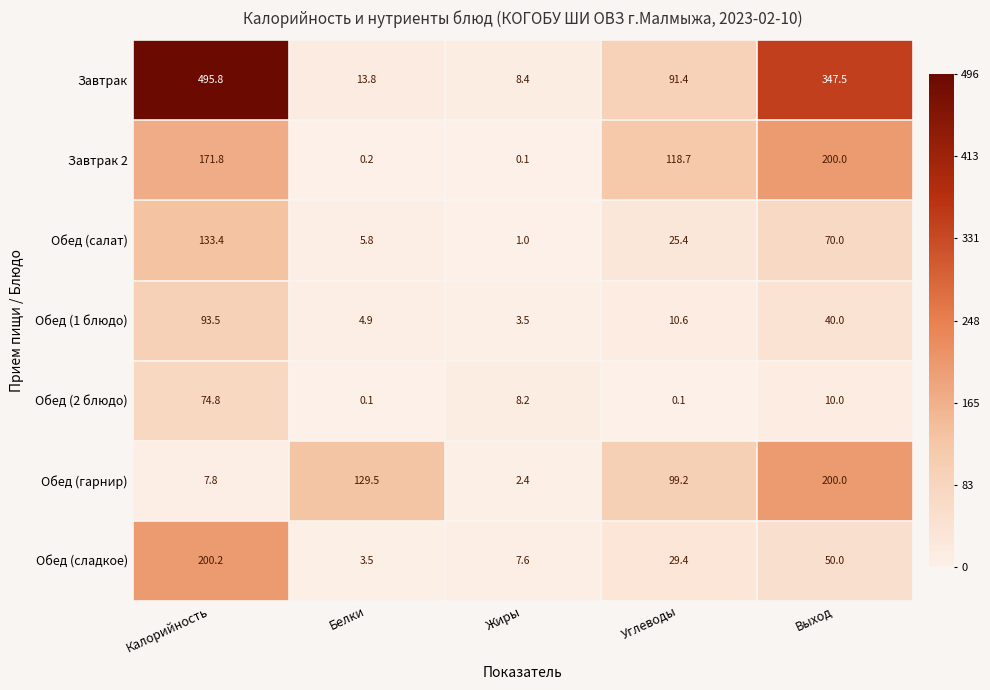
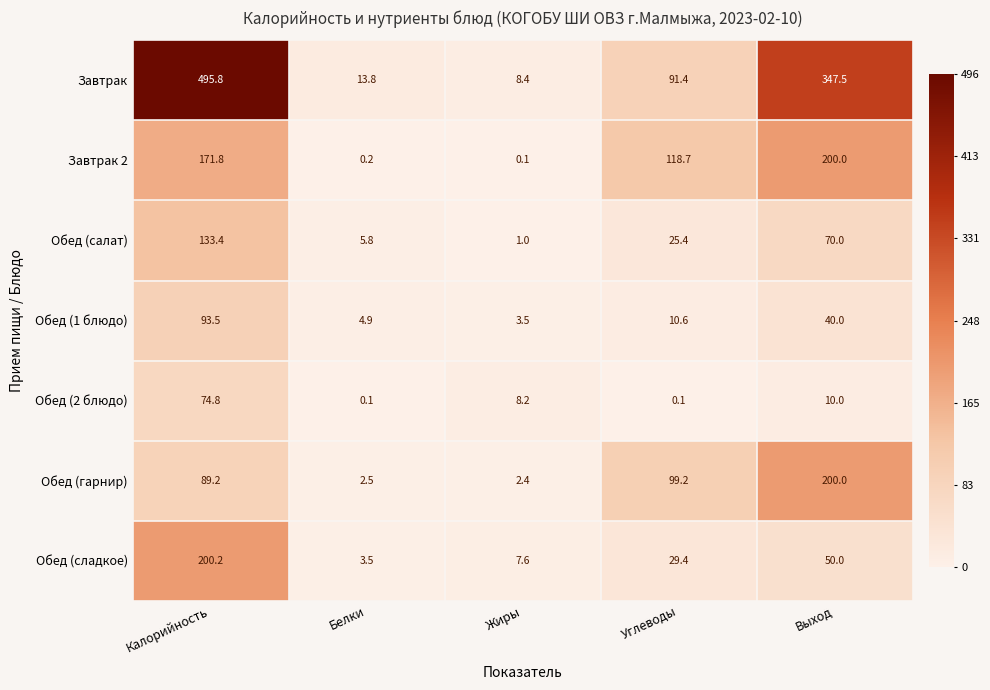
Обед (гарнир), Калорийность: 7.8 -> 89.2
Обед (гарнир), Белки: 129.5 -> 2.5
